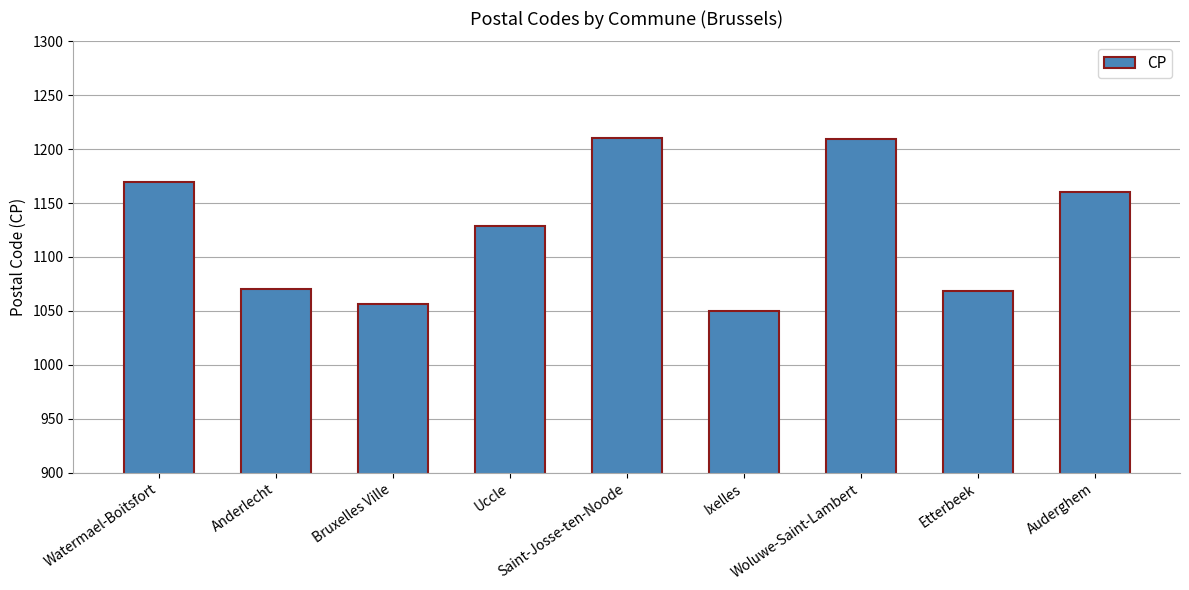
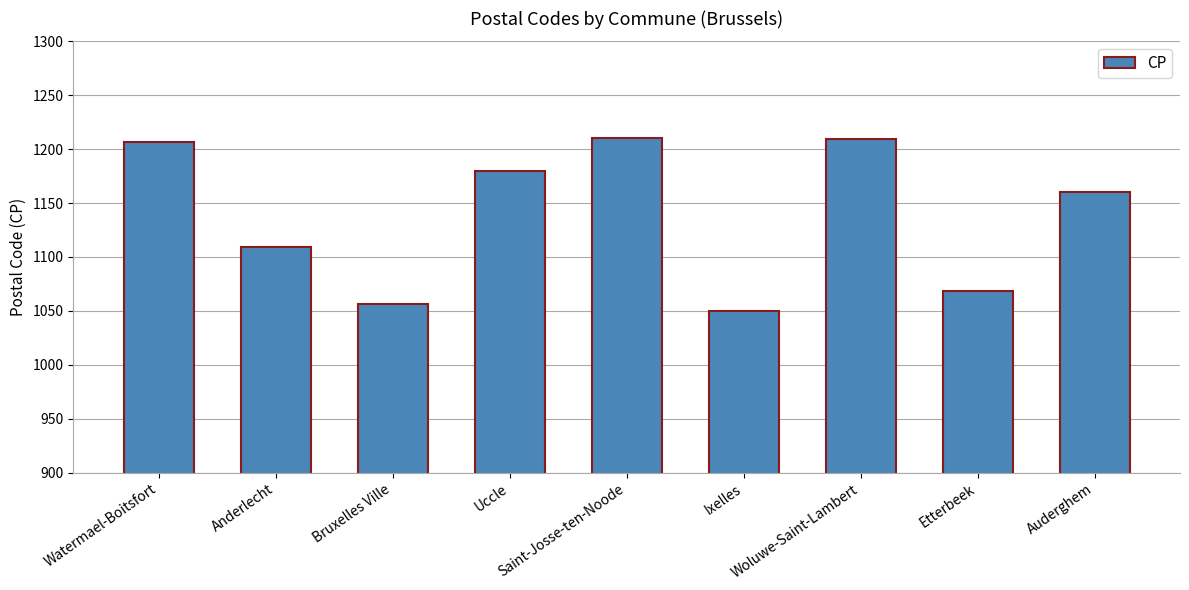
Watermael-Boitsfort: 1170 -> 1207
Anderlecht: 1070 -> 1109
Uccle: 1129 -> 1180
